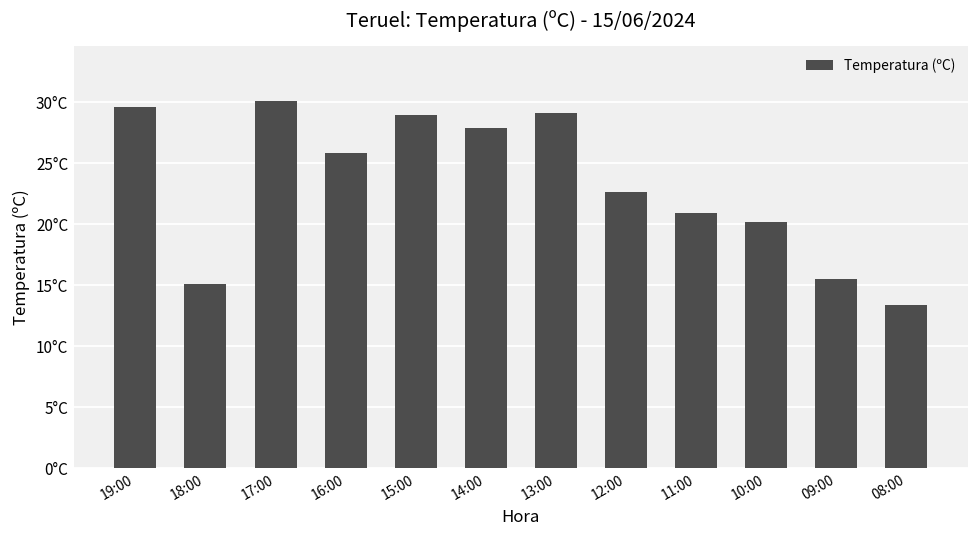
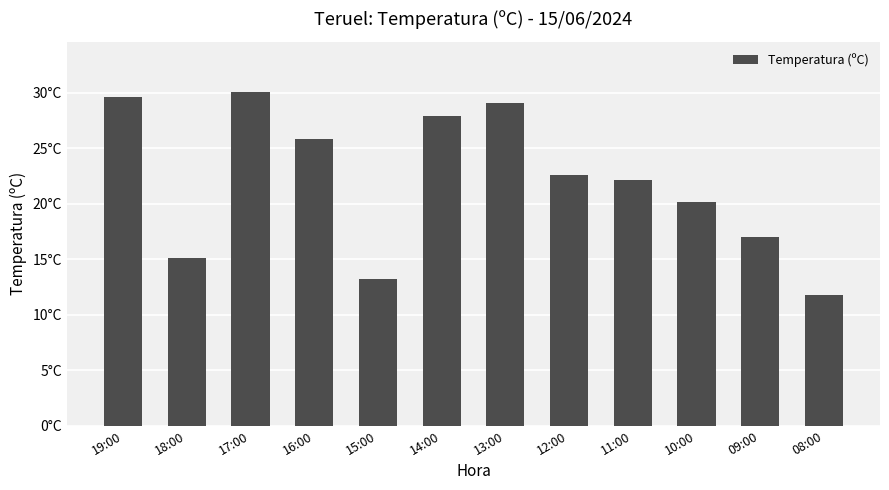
15:00: 28.9°C -> 13.2°C
11:00: 20.9°C -> 22.1°C
09:00: 15.5°C -> 17.0°C
08:00: 13.4°C -> 11.8°C
